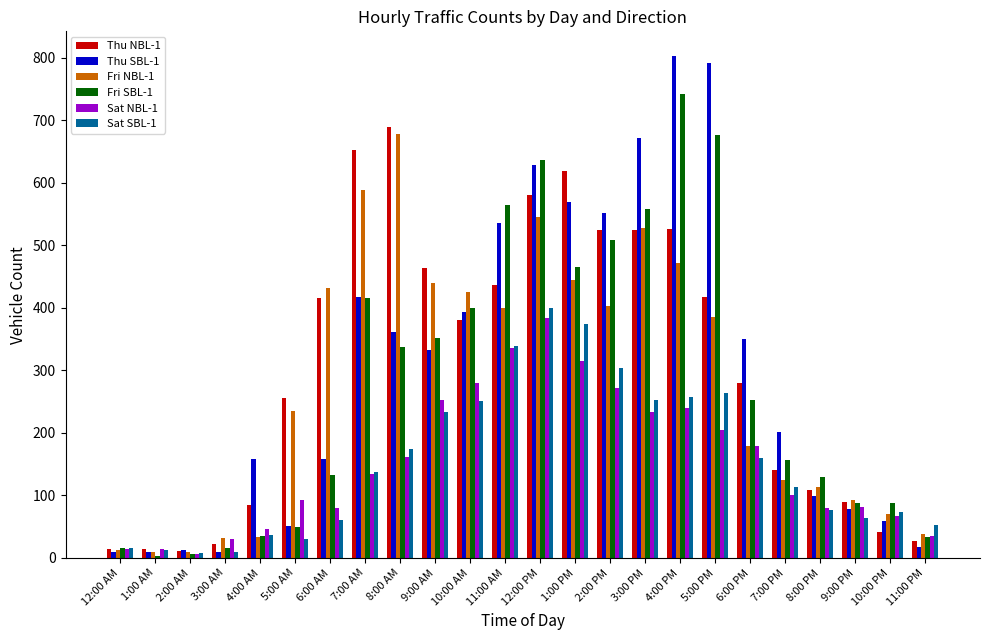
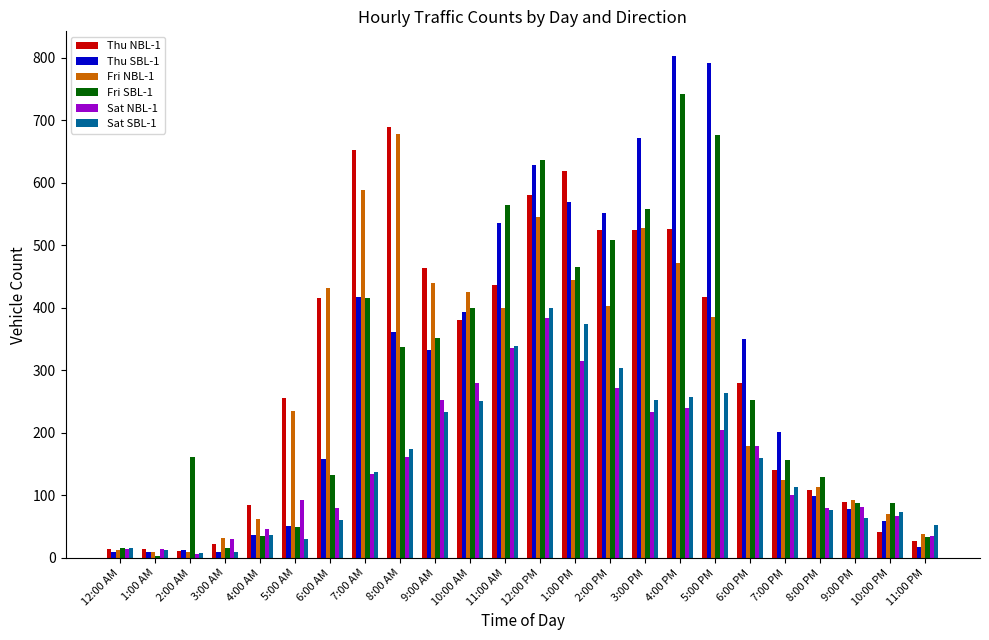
Fri SBL-1, 2:00 AM: 10 -> 160
Thu SBL-1, 4:00 AM: 160 -> 40
Fri NBL-1, 4:00 AM: 30 -> 60
